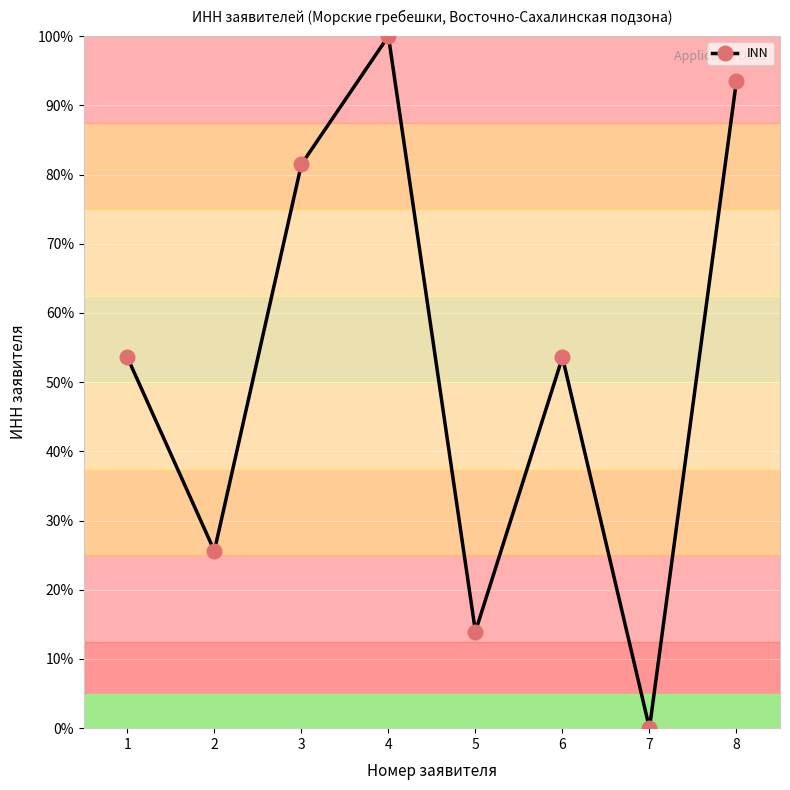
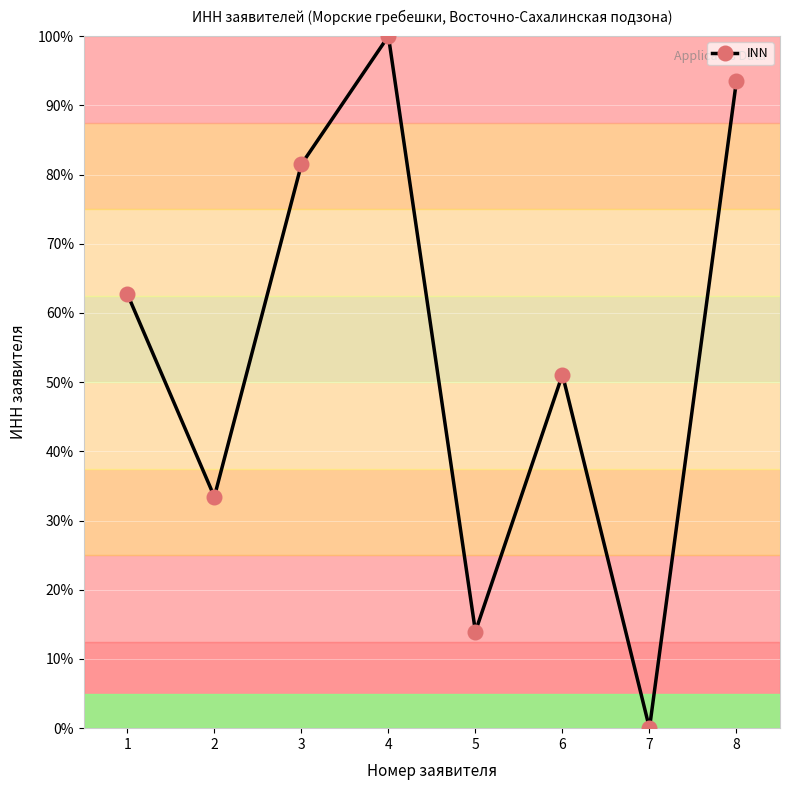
1: 54% -> 63%
2: 26% -> 33%
6: 54% -> 51%
